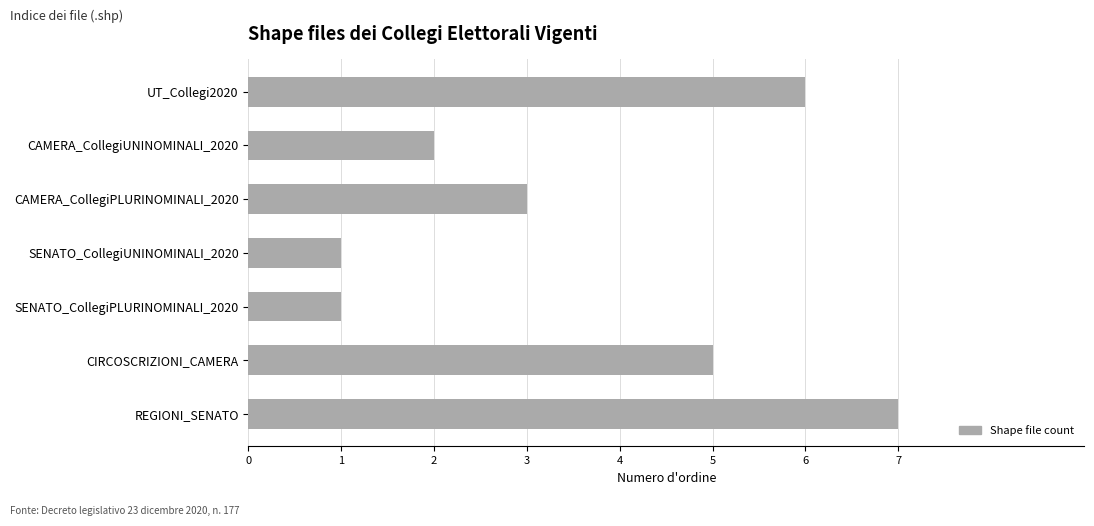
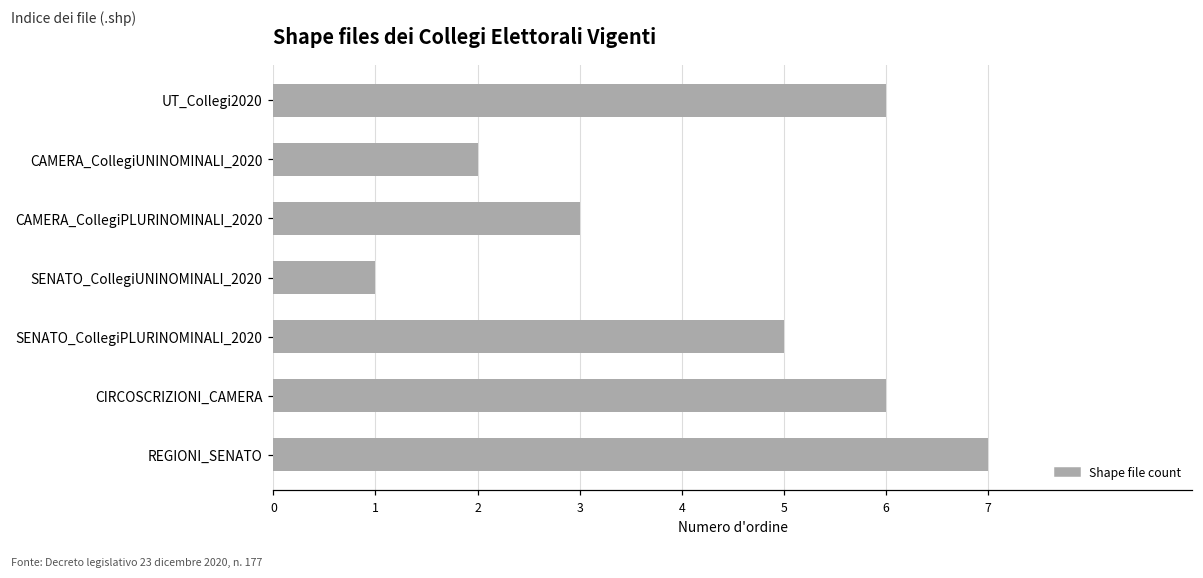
SENATO_CollegiPLURINOMINALI_2020: 1 -> 5
CIRCOSCRIZIONI_CAMERA: 5 -> 6
